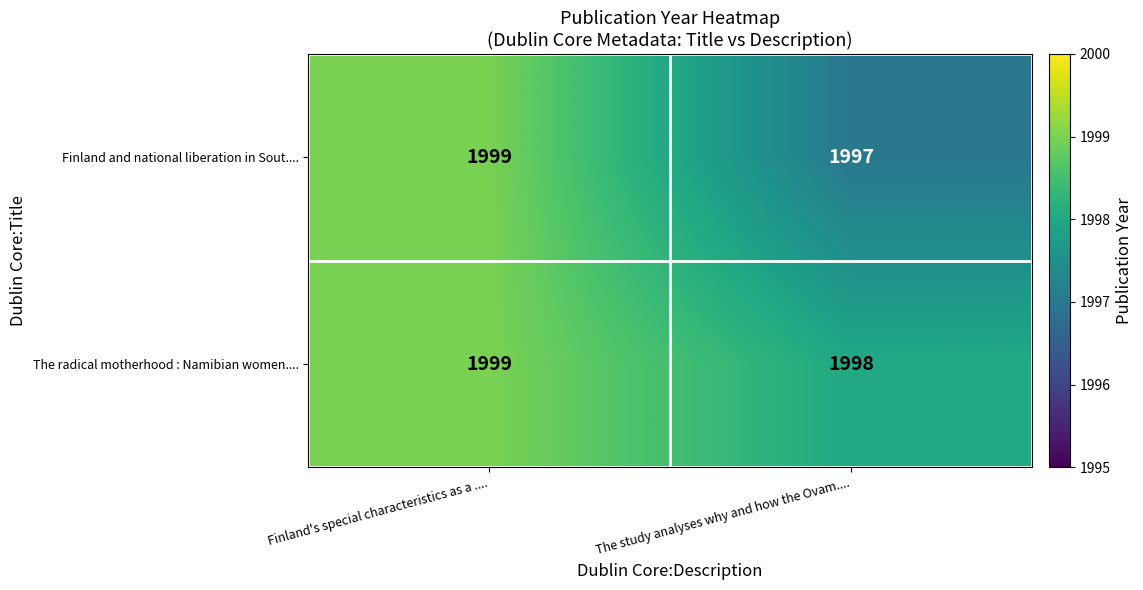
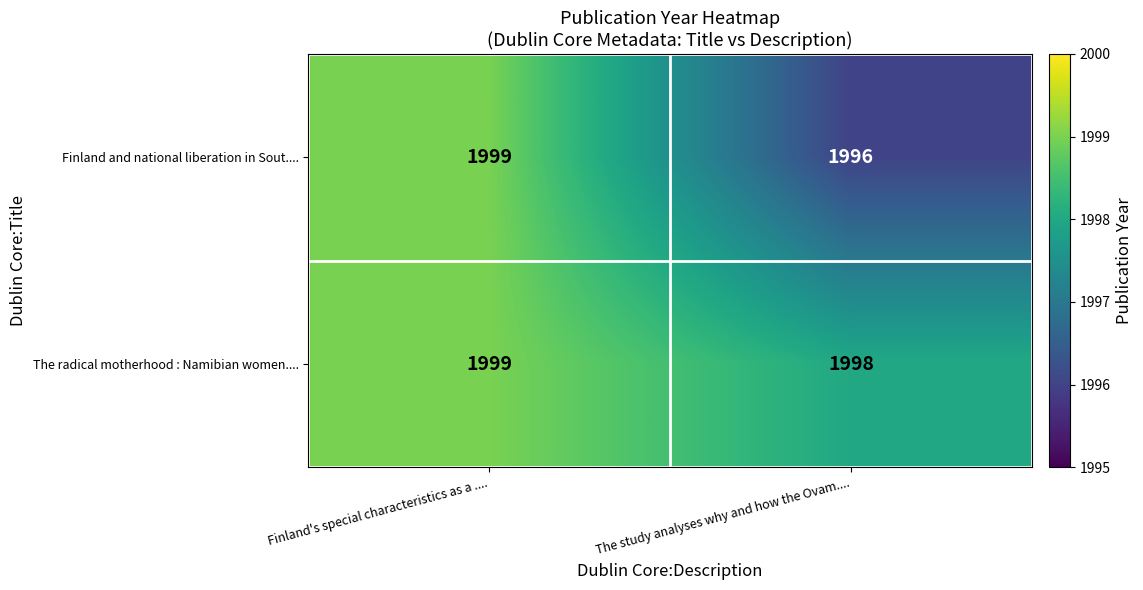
Finland and national liberation in Sout...., The study analyses why and how the Ovam....: 1997 -> 1996
